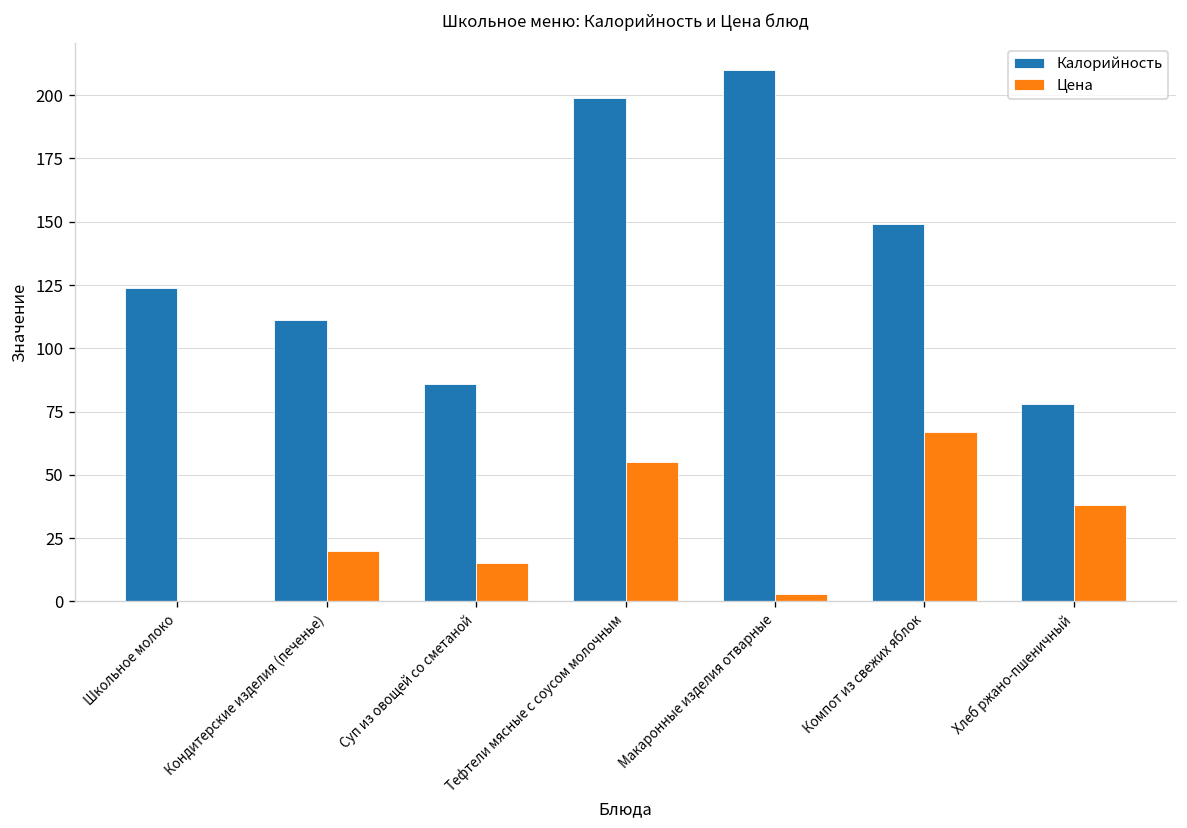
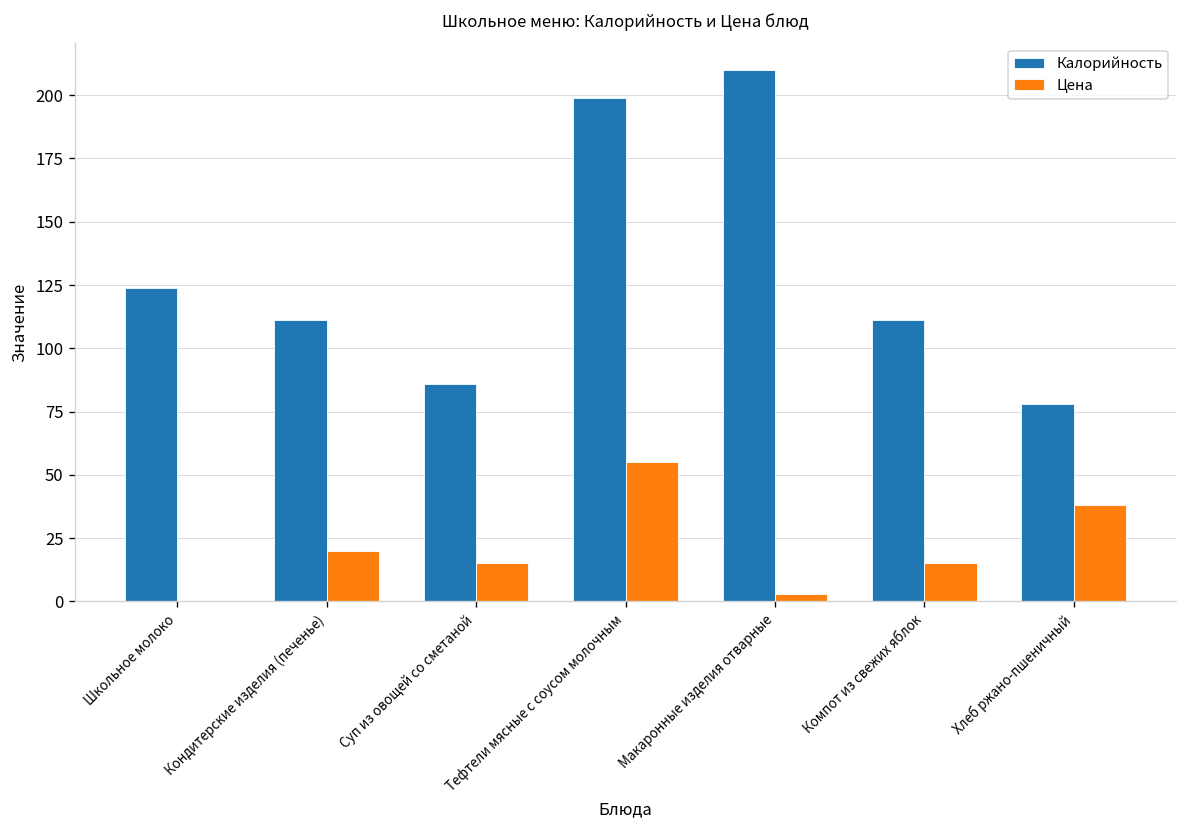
Калорийность, Компот из свежих яблок: 149 -> 111
Цена, Компот из свежих яблок: 67 -> 15
